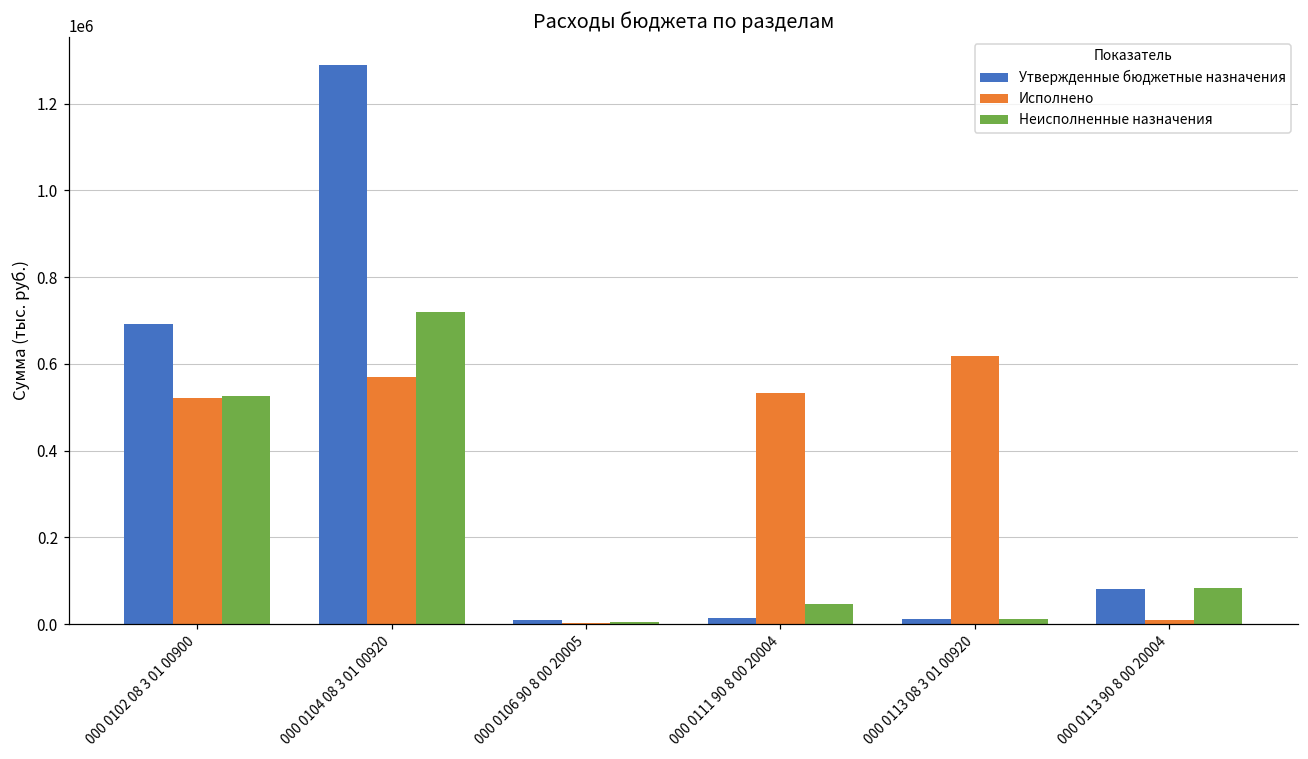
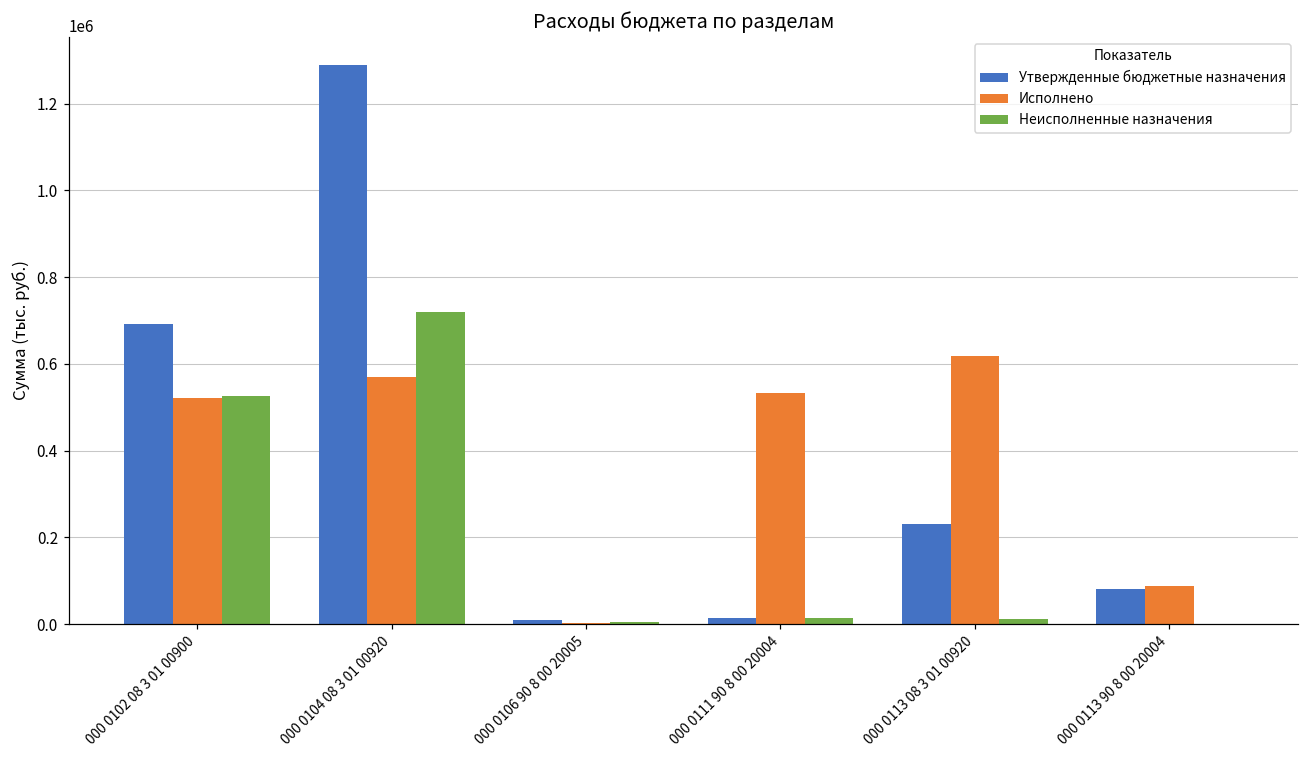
Неисполненные назначения, 000 0111 90 8 00 20004: 50000 -> 20000
Утвержденные бюджетные назначения, 000 0113 08 3 01 00920: 10000 -> 230000
Исполнено, 000 0113 90 8 00 20004: 10000 -> 90000
Неисполненные назначения, 000 0113 90 8 00 20004: 80000 -> 0
